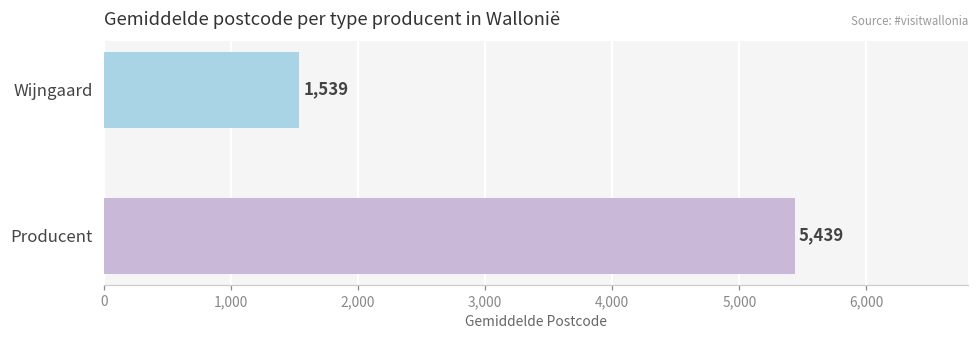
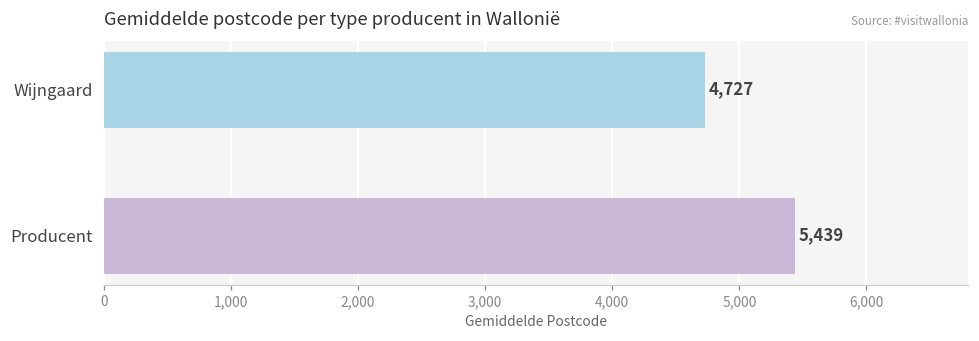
Wijngaard: 1,539 -> 4,727
